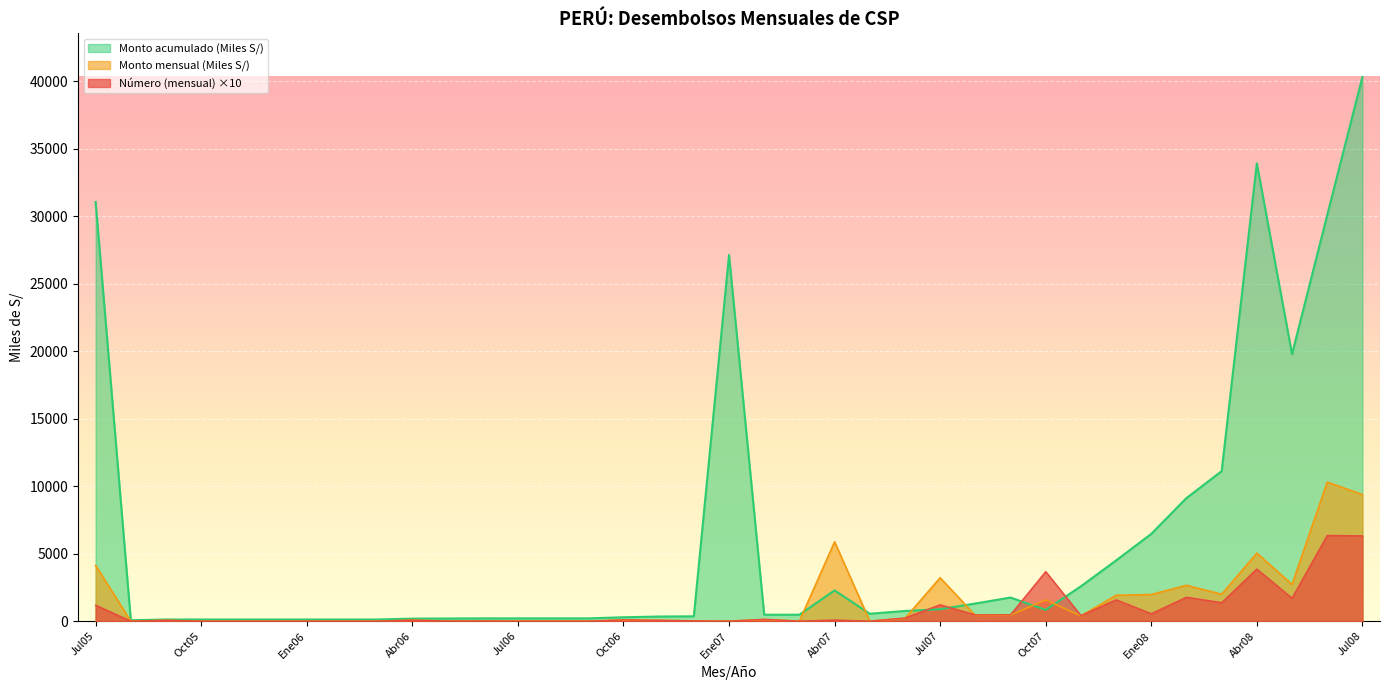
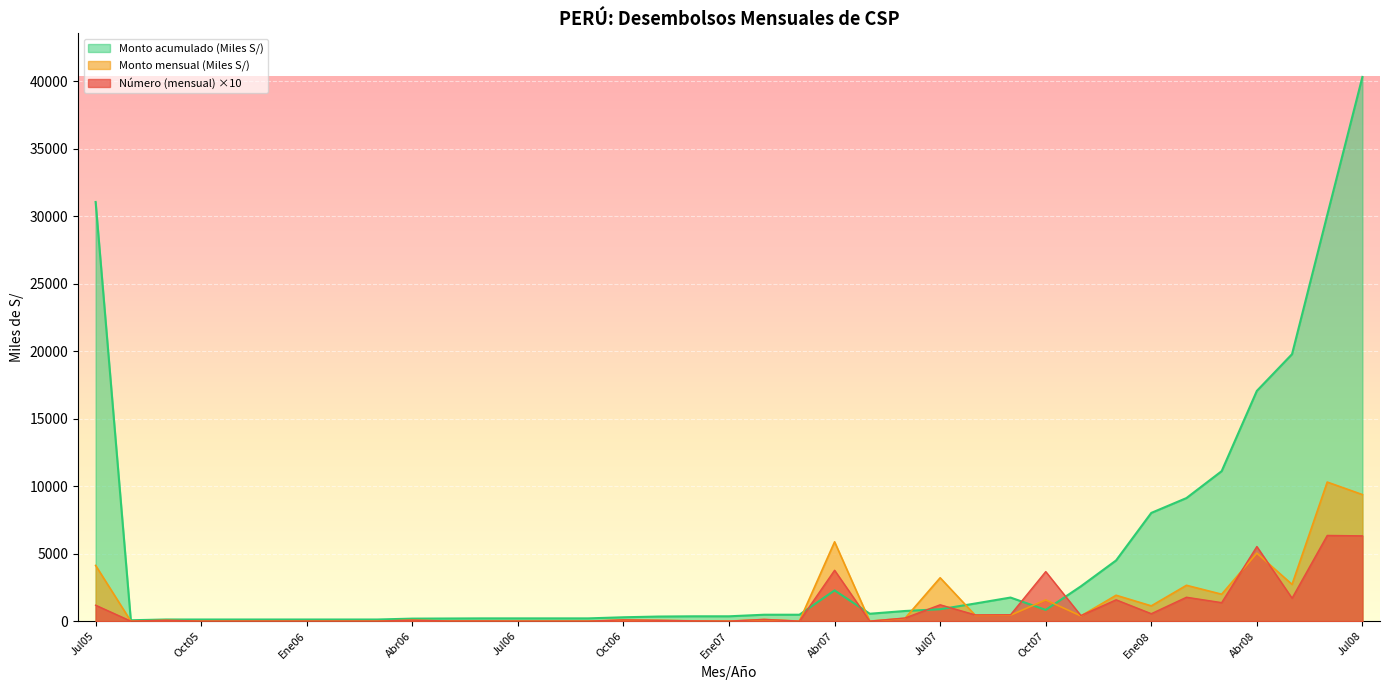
Monto acumulado (Miles S/), Ene07: 27100 -> 400
Número (mensual) ×10, Abr07: 100 -> 3800
Monto acumulado (Miles S/), Ene08: 6500 -> 8000
Monto mensual (Miles S/), Ene08: 2000 -> 1100
Monto acumulado (Miles S/), Abr08: 33900 -> 17100
Número (mensual) ×10, Abr08: 3900 -> 5500
